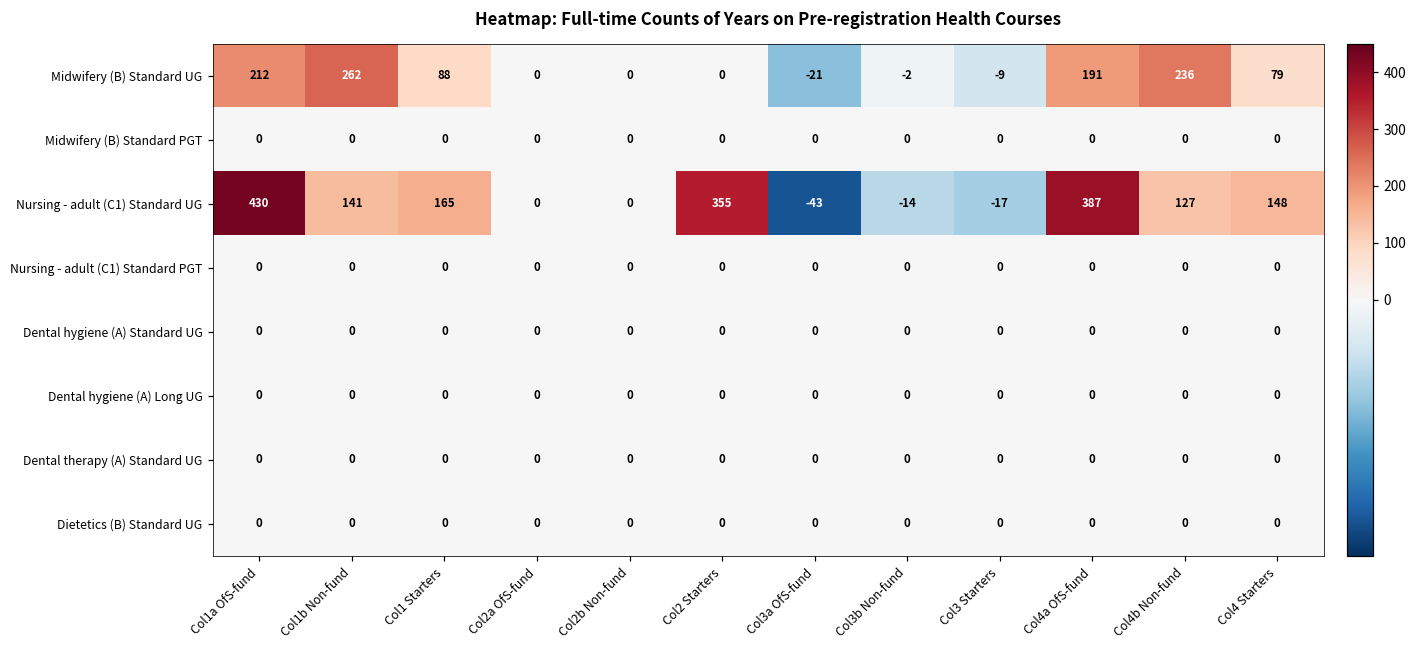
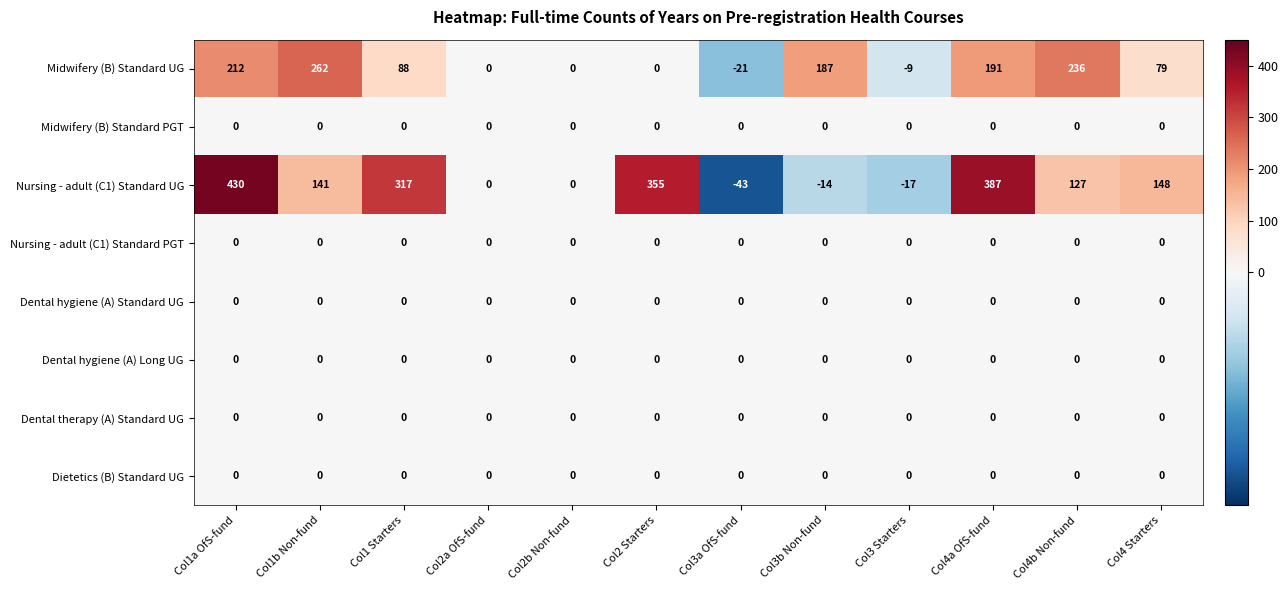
Midwifery (B) Standard UG, Col3b Non-fund: -2 -> 187
Nursing - adult (C1) Standard UG, Col1 Starters: 165 -> 317
